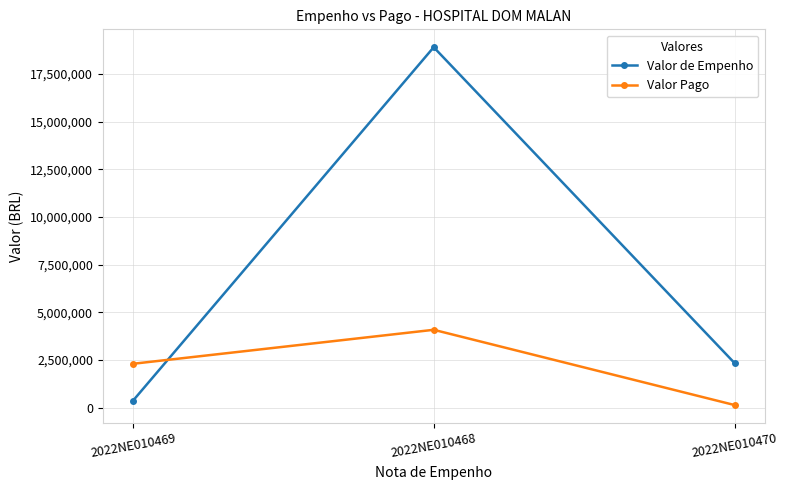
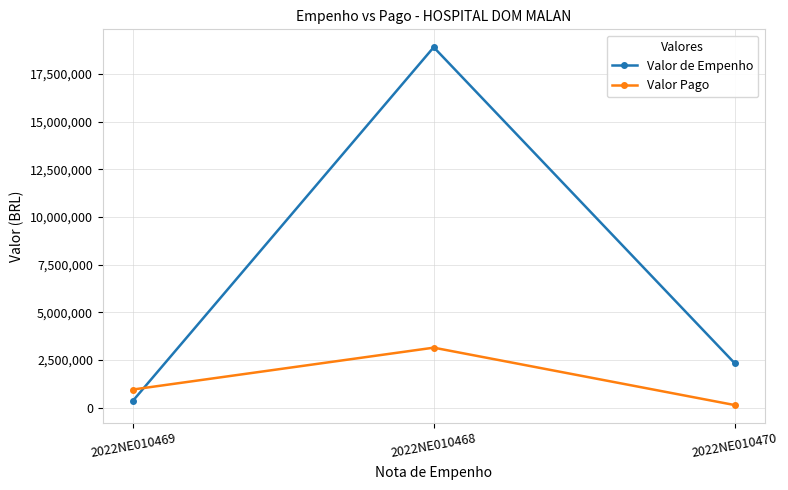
Valor Pago, 2022NE010469: 2,300,000 -> 1,000,000
Valor Pago, 2022NE010468: 4,100,000 -> 3,100,000
